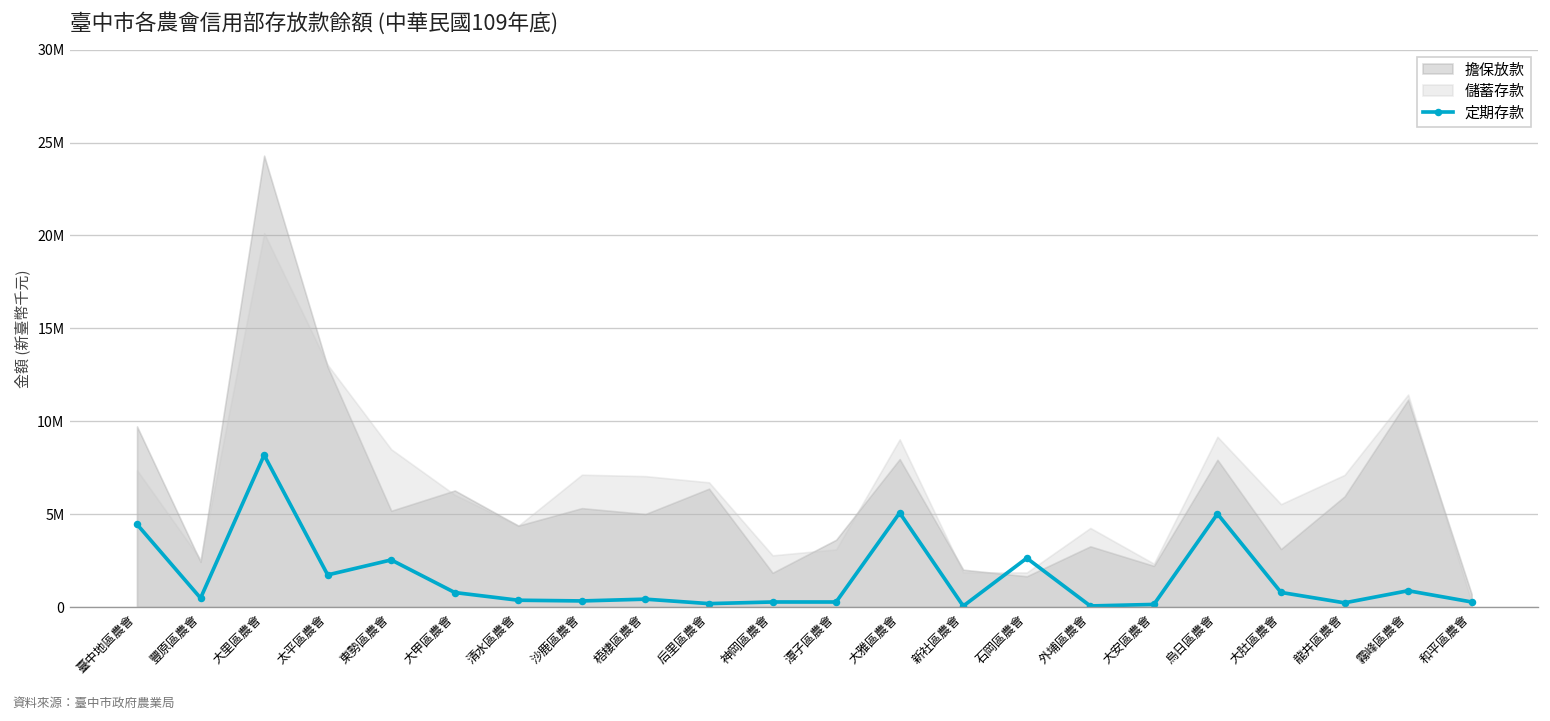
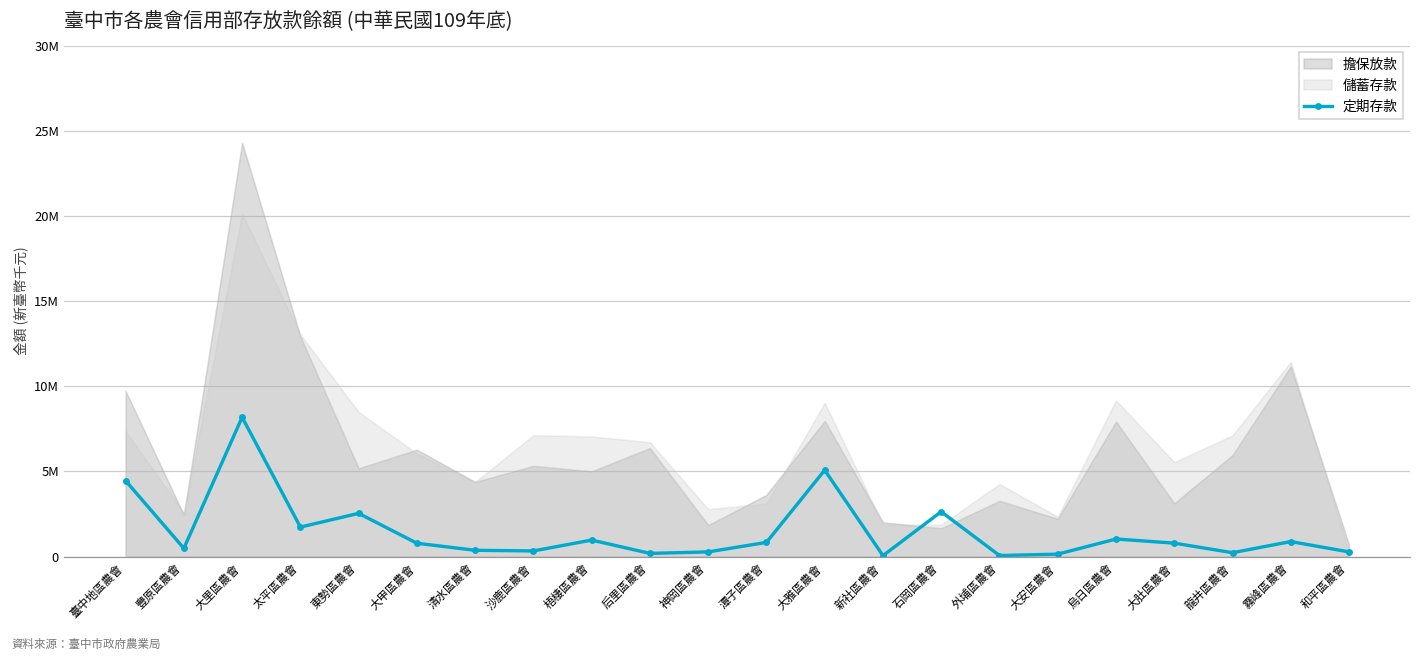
定期存款, 梧棲區農會: 400000 -> 1000000
定期存款, 潭子區農會: 300000 -> 800000
定期存款, 烏日區農會: 5000000 -> 1000000
